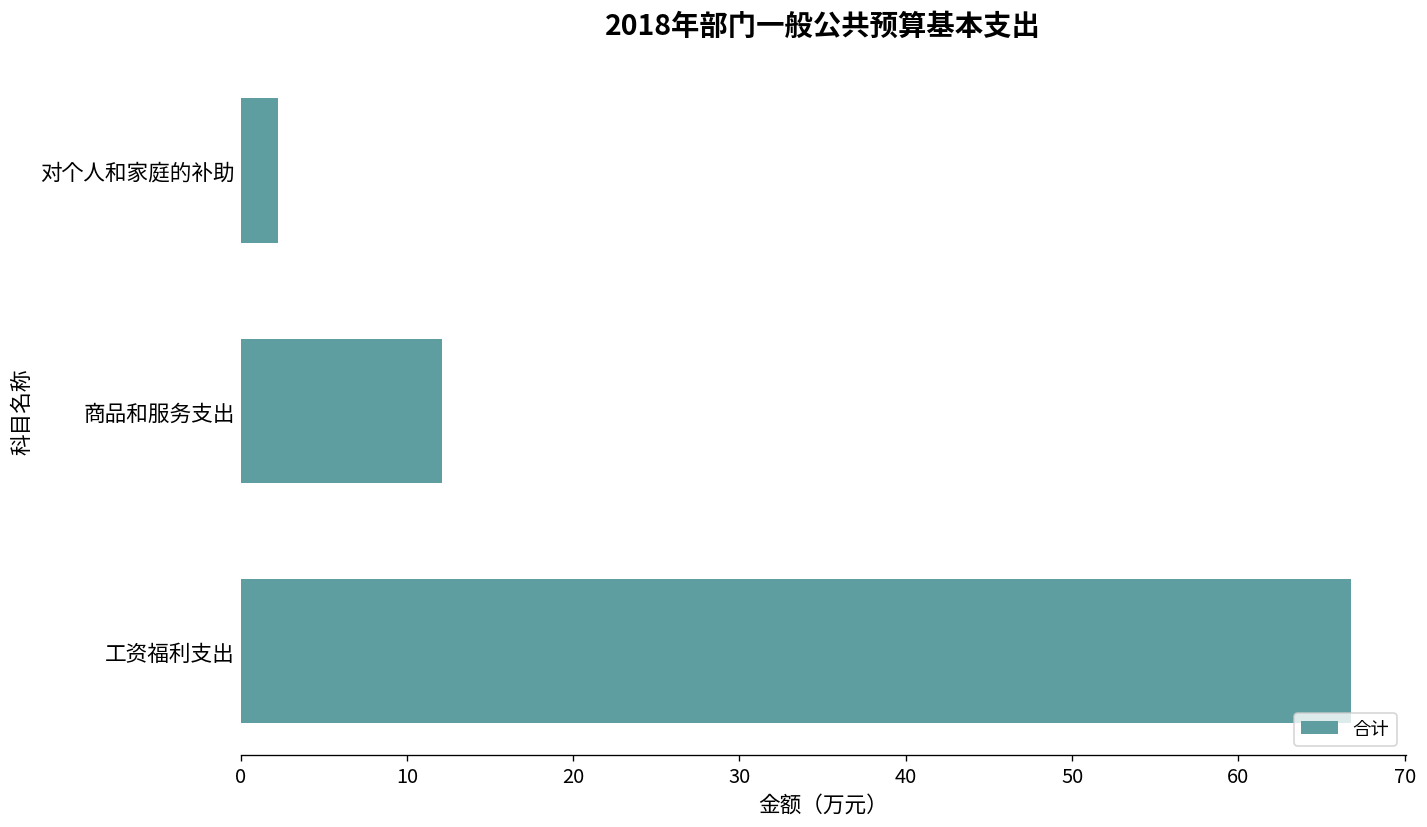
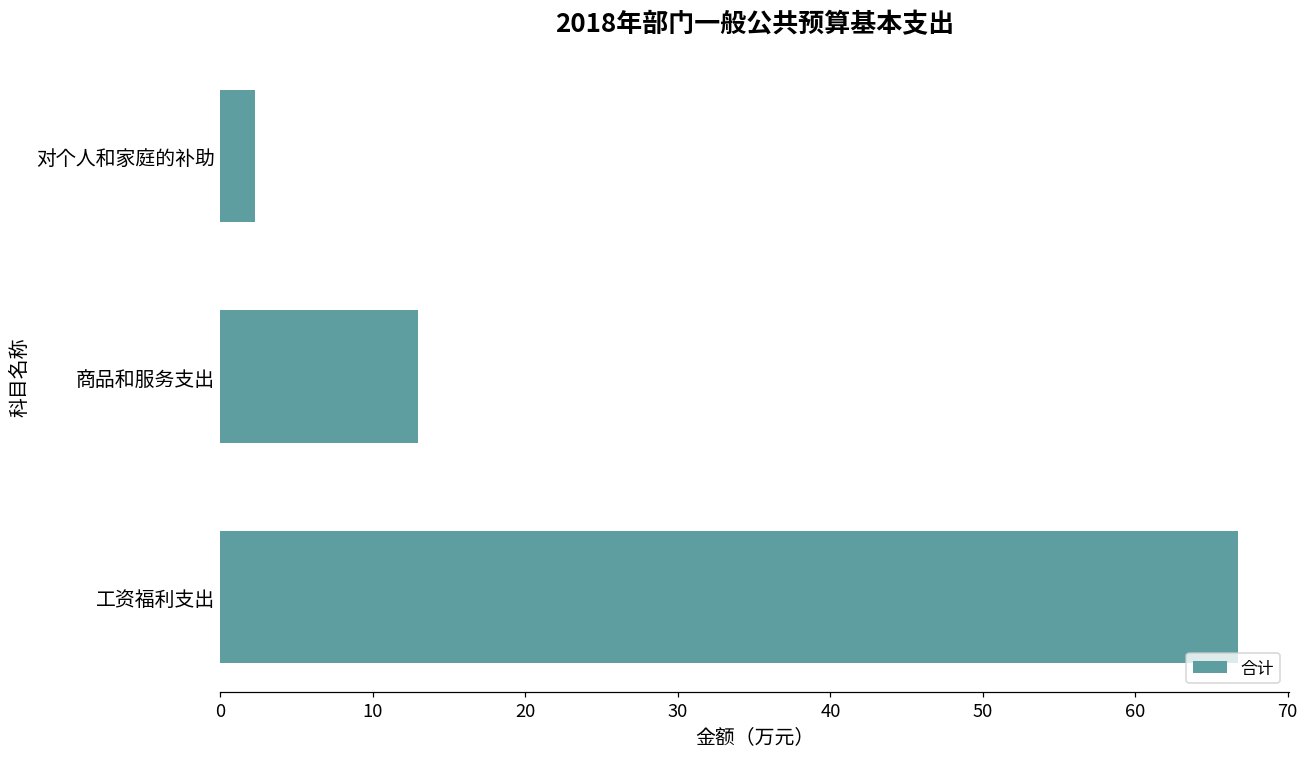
商品和服务支出: 12.1 -> 13.0
